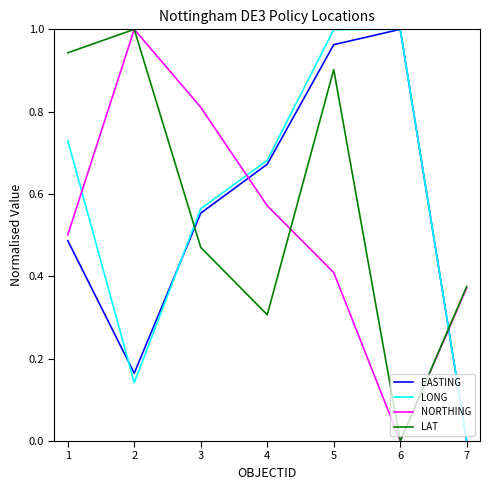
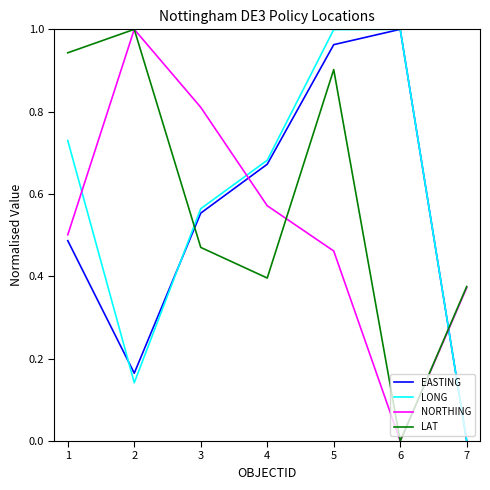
LAT, 4: 0.31 -> 0.40
NORTHING, 5: 0.41 -> 0.46
